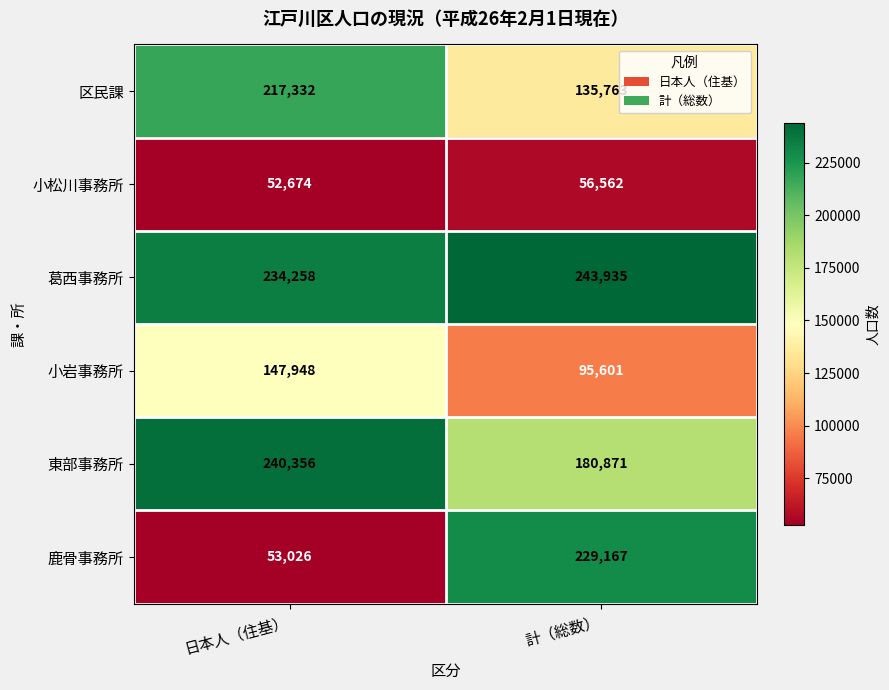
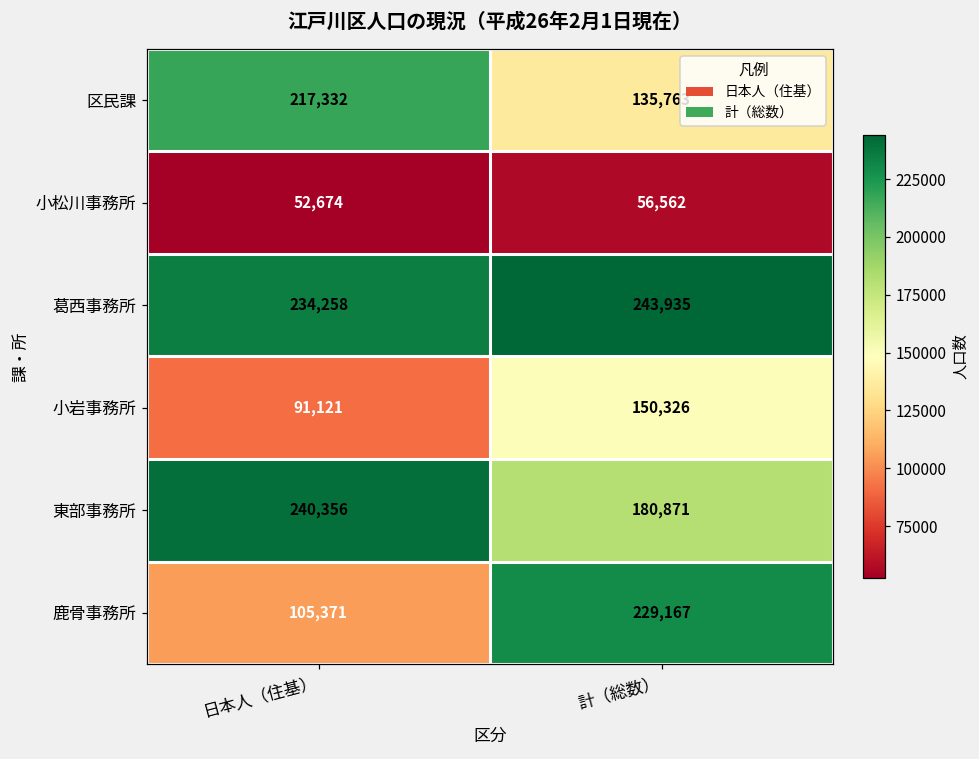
小岩事務所, 日本人（住基）: 147,948 -> 91,121
小岩事務所, 計（総数）: 95,601 -> 150,326
鹿骨事務所, 日本人（住基）: 53,026 -> 105,371
